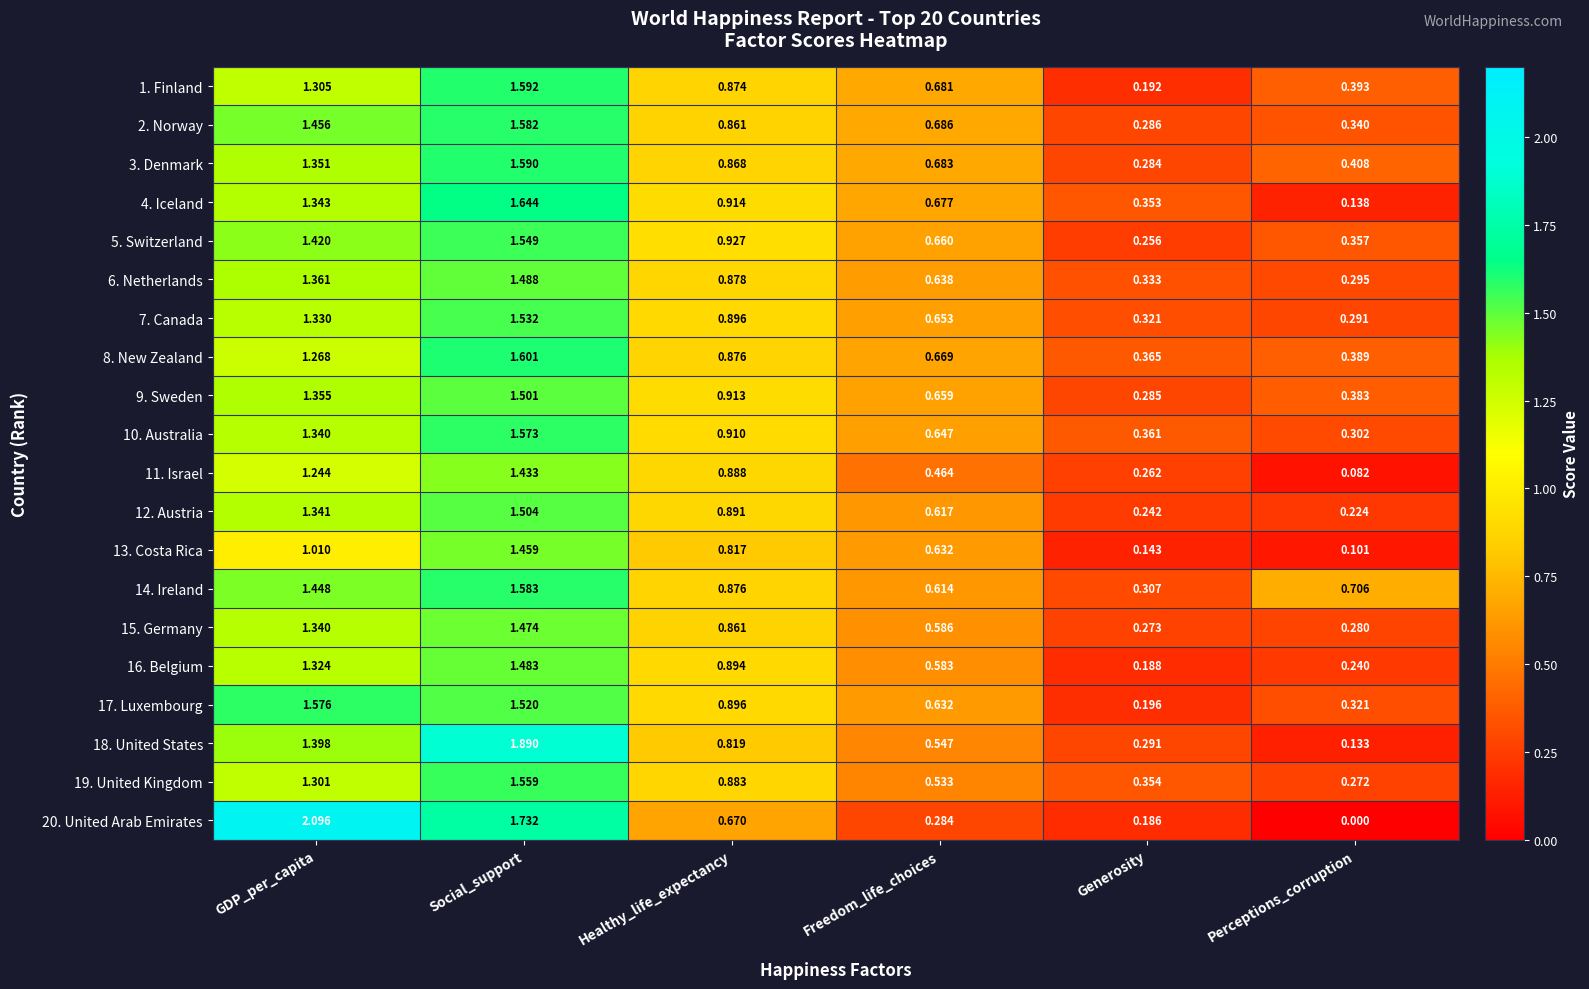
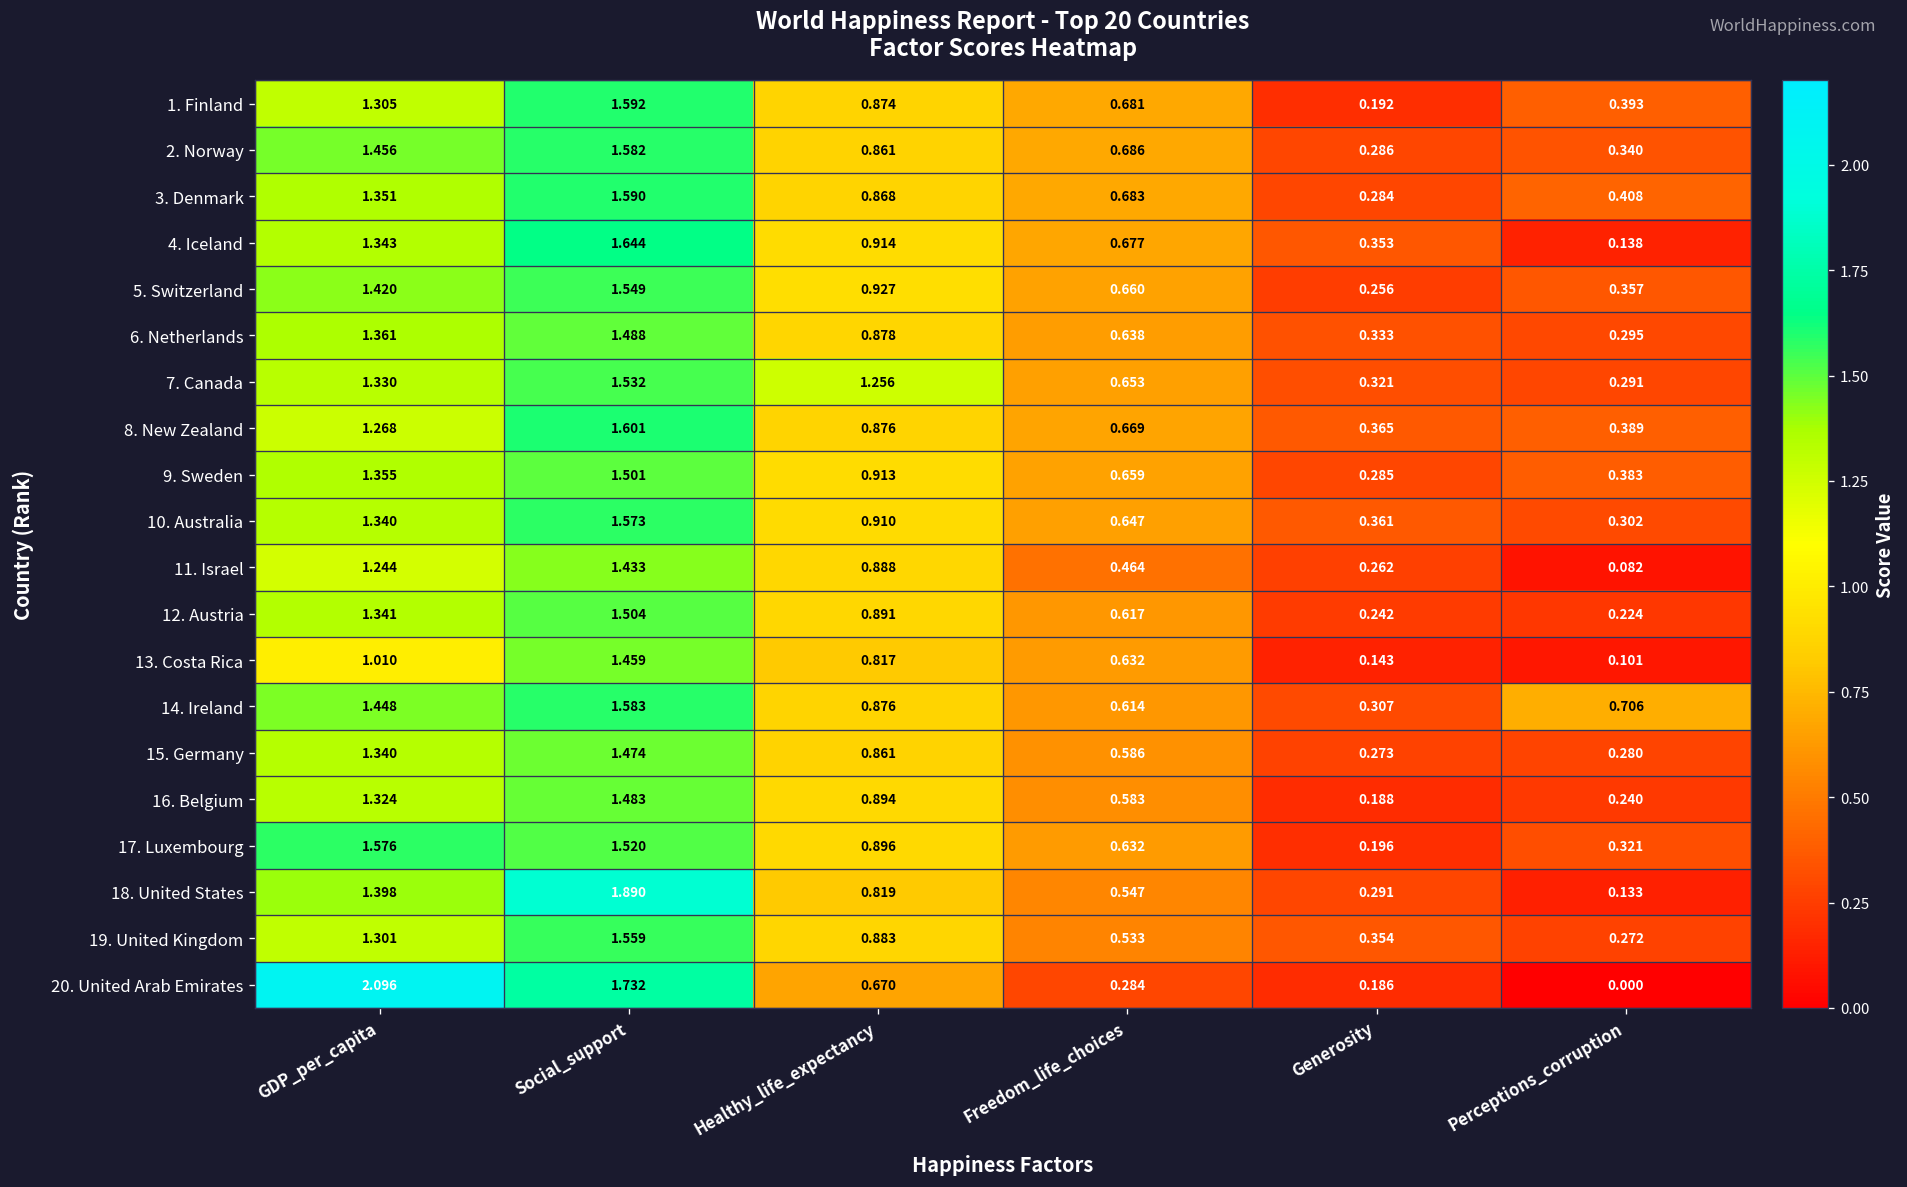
7. Canada, Healthy_life_expectancy: 0.896 -> 1.256
